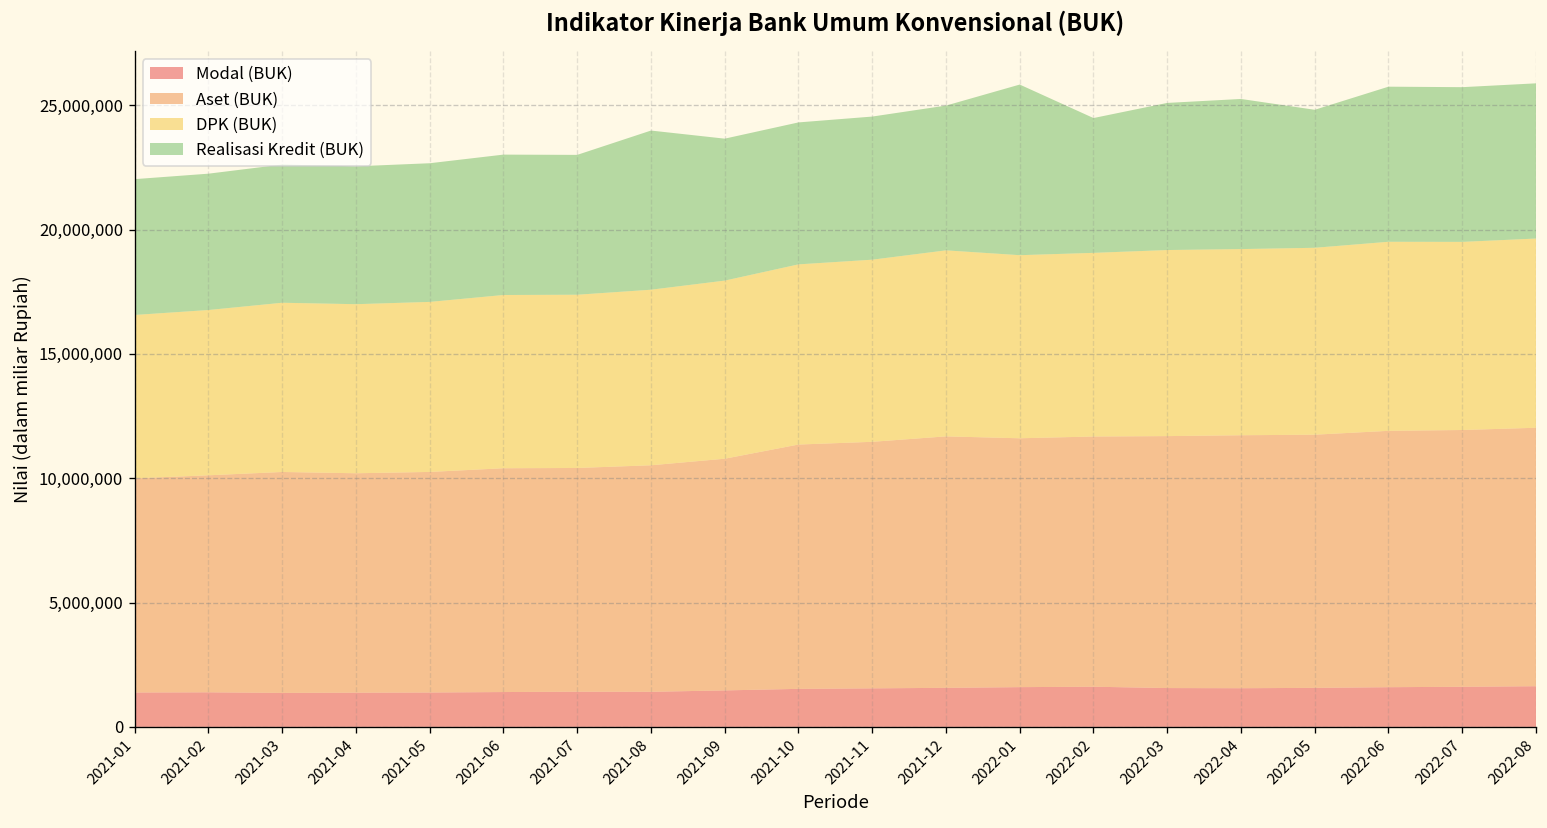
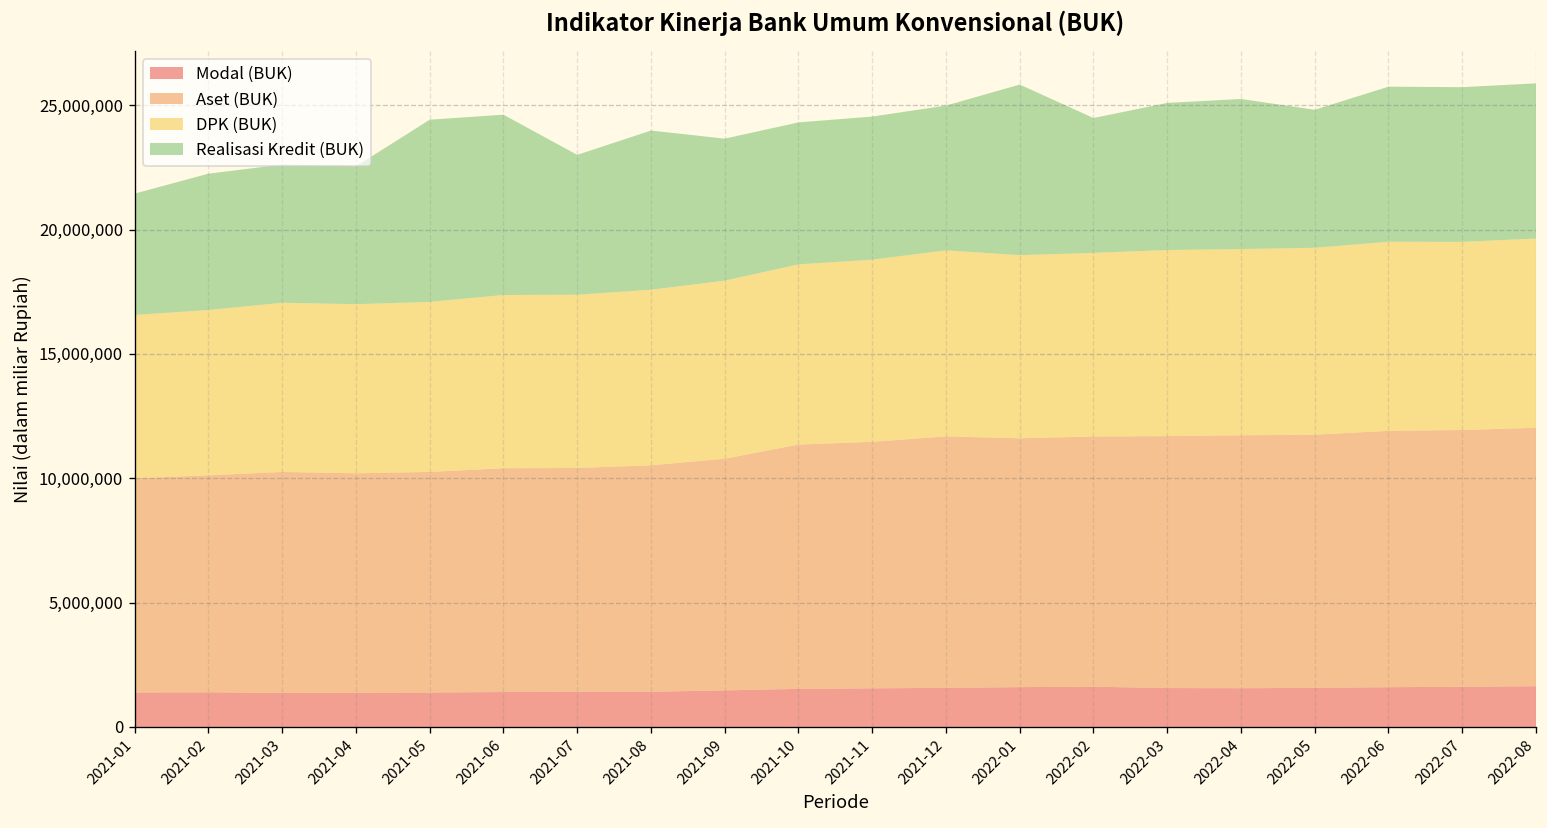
Realisasi Kredit (BUK), 2021-01: 5,500,000 -> 4,900,000
Realisasi Kredit (BUK), 2021-05: 5,600,000 -> 7,300,000
Realisasi Kredit (BUK), 2021-06: 5,600,000 -> 7,200,000
